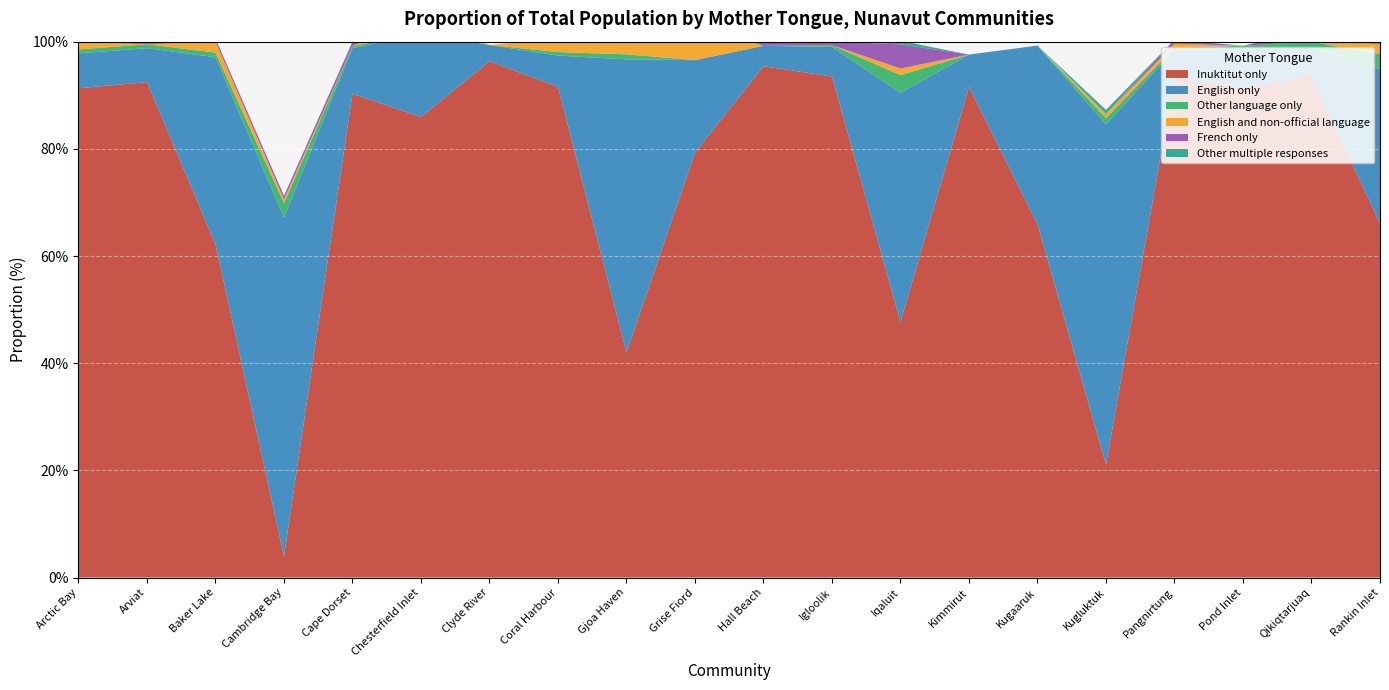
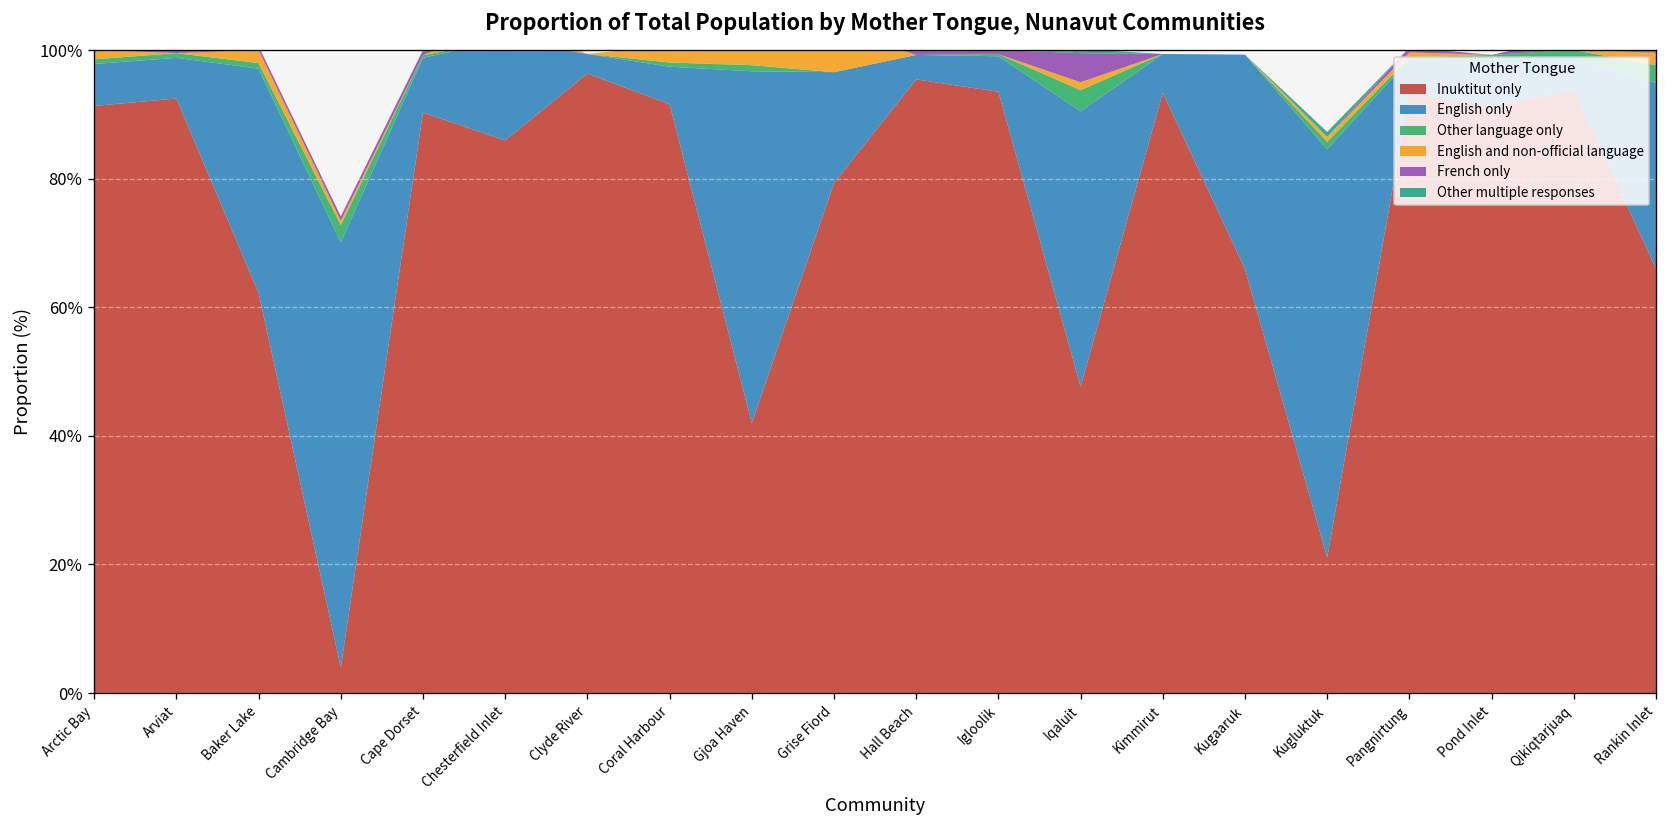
English only, Cambridge Bay: 63% -> 66%
Inuktitut only, Kimmirut: 92% -> 93%
